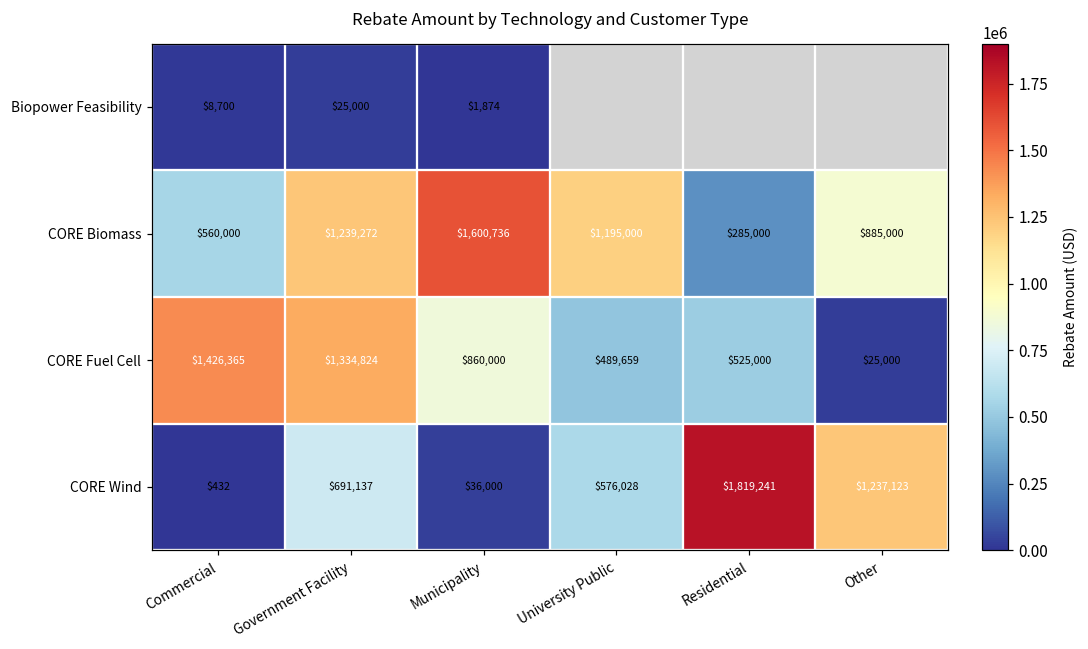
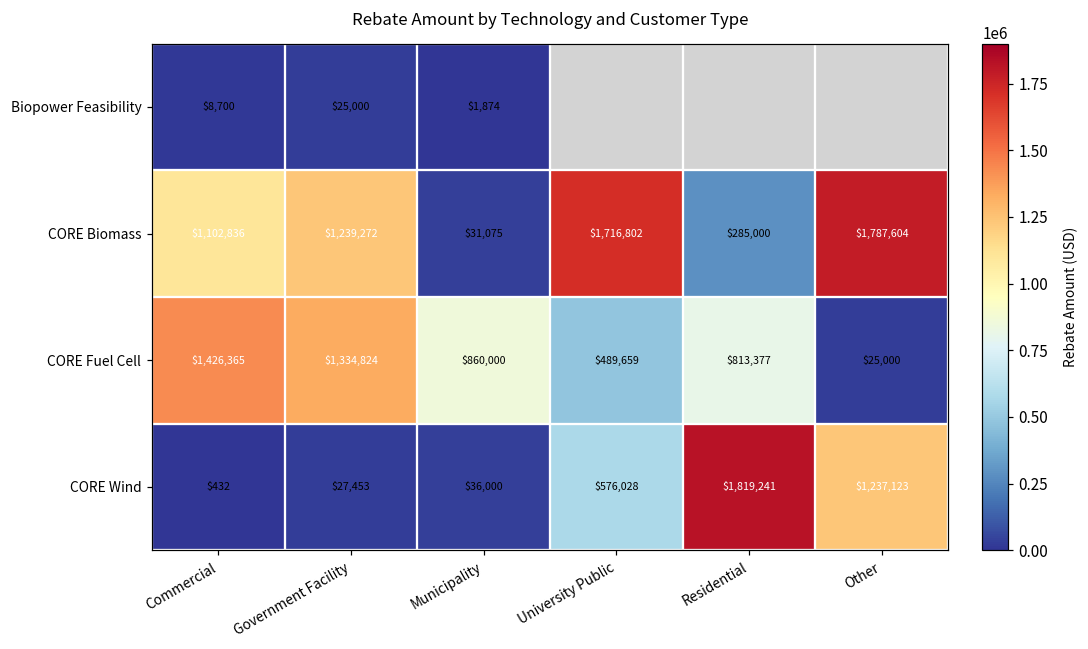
CORE Biomass, Commercial: $560,000 -> $1,102,836
CORE Biomass, Municipality: $1,600,736 -> $31,075
CORE Biomass, University Public: $1,195,000 -> $1,716,802
CORE Biomass, Other: $885,000 -> $1,787,604
CORE Fuel Cell, Residential: $525,000 -> $813,377
CORE Wind, Government Facility: $691,137 -> $27,453
